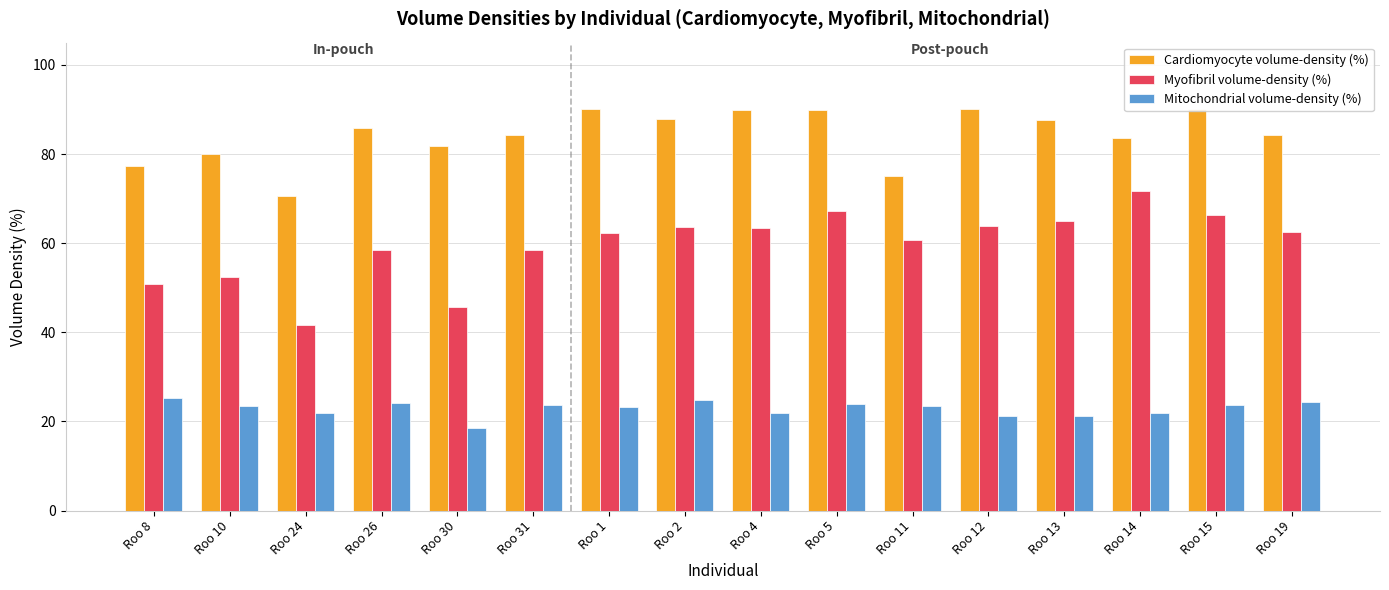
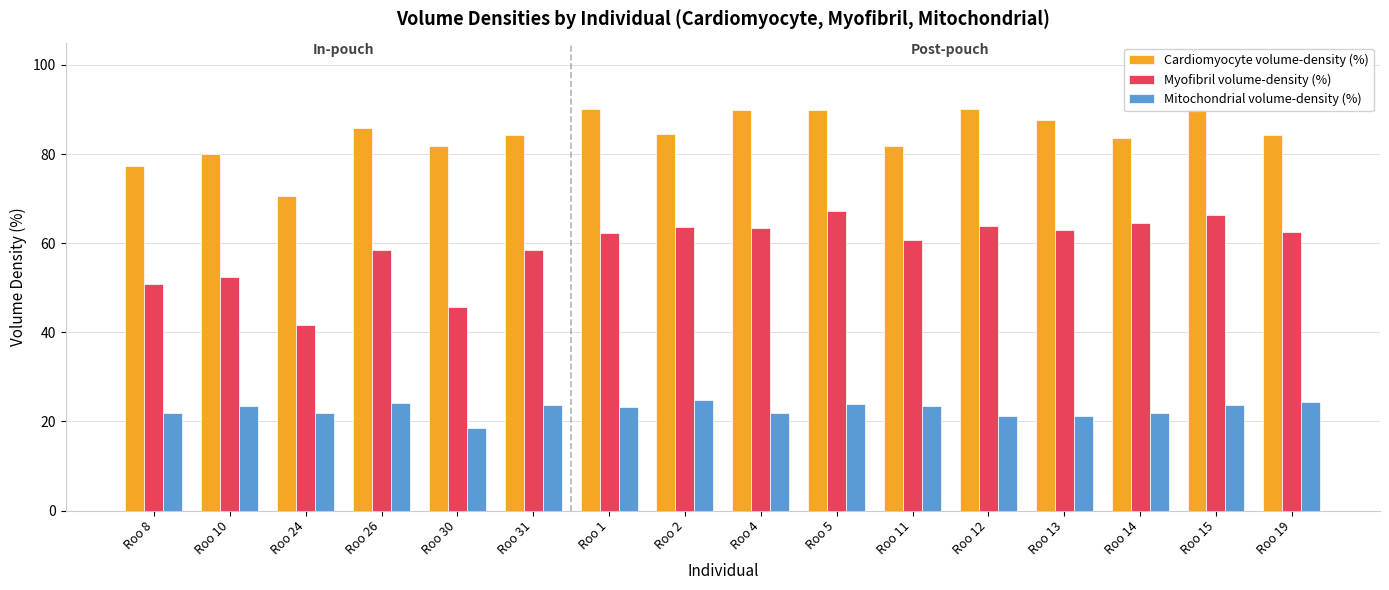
Mitochondrial volume-density (%), Roo 8: 25 -> 22
Cardiomyocyte volume-density (%), Roo 2: 88 -> 85
Cardiomyocyte volume-density (%), Roo 11: 75 -> 82
Myofibril volume-density (%), Roo 13: 65 -> 63
Myofibril volume-density (%), Roo 14: 72 -> 65
